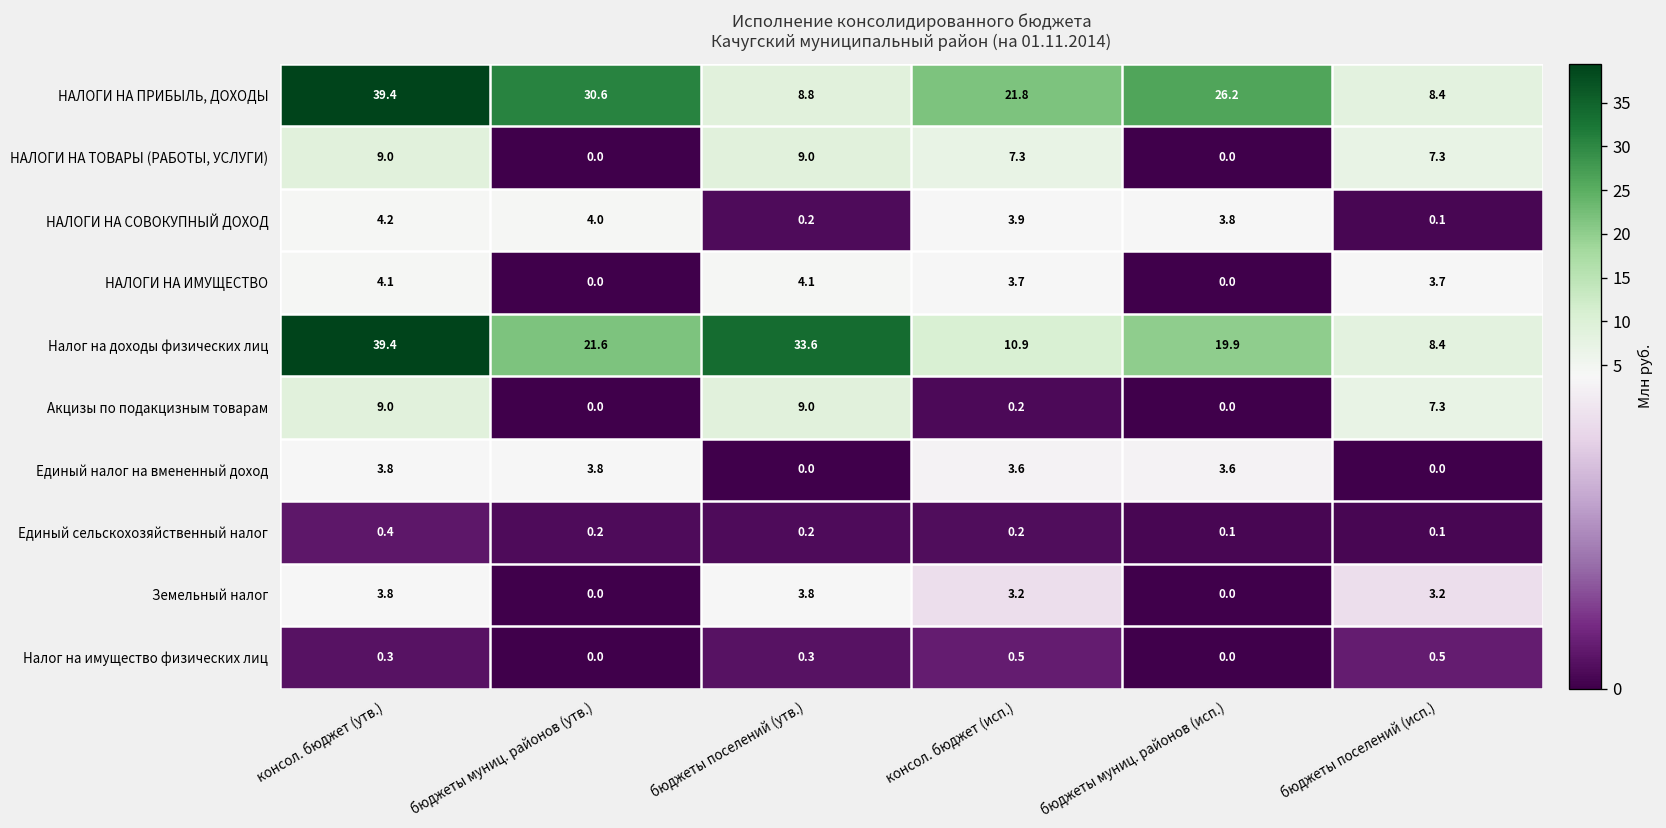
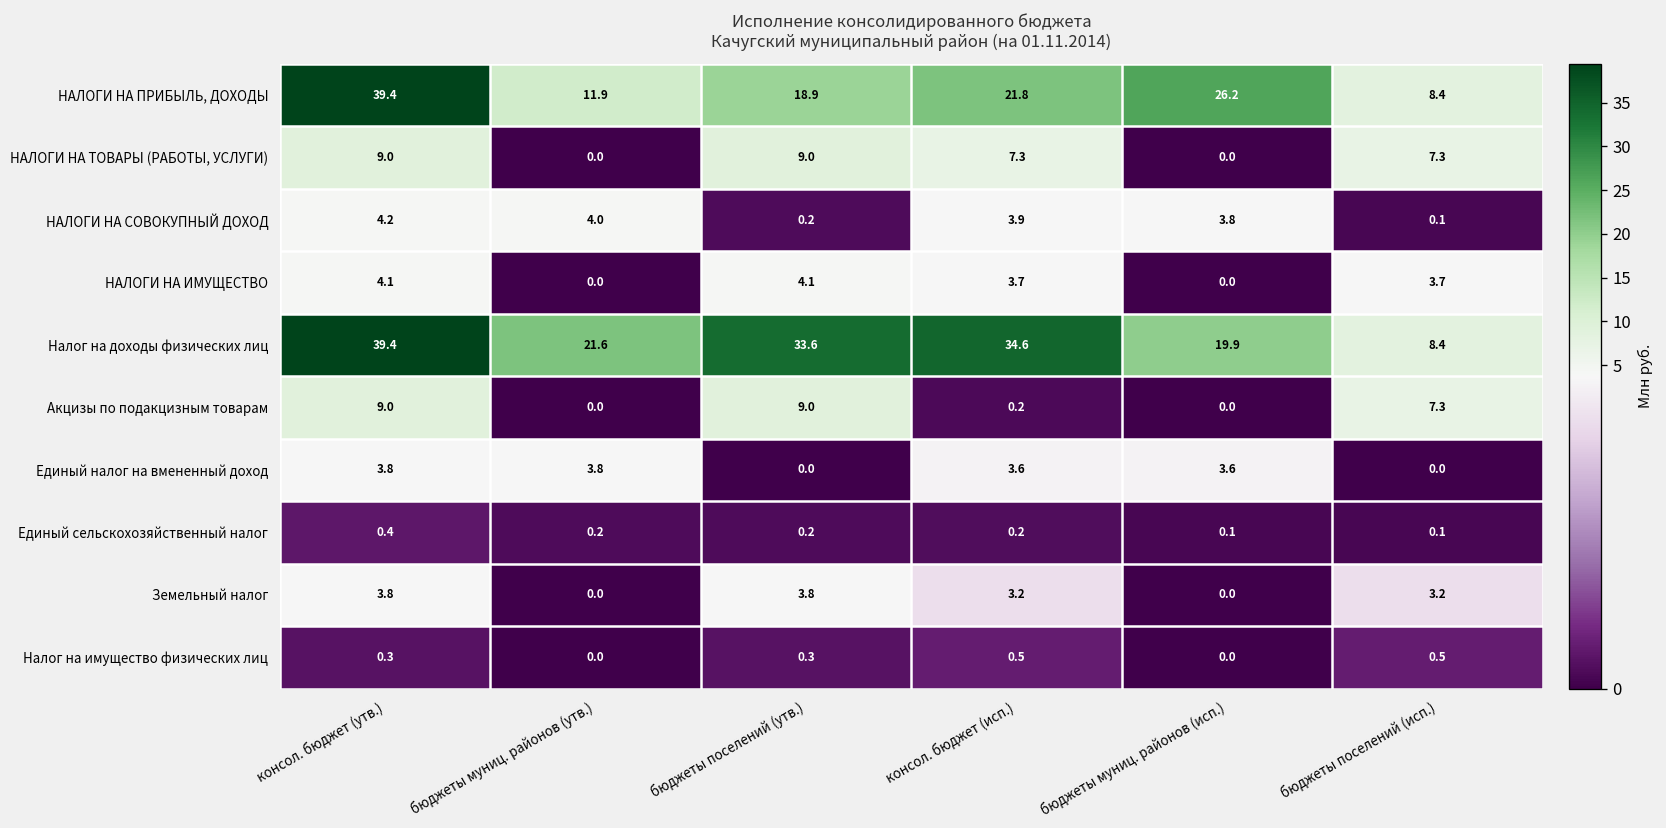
НАЛОГИ НА ПРИБЫЛЬ, ДОХОДЫ, бюджеты муниц. районов (утв.): 30.6 -> 11.9
НАЛОГИ НА ПРИБЫЛЬ, ДОХОДЫ, бюджеты поселений (утв.): 8.8 -> 18.9
Налог на доходы физических лиц, консол. бюджет (исп.): 10.9 -> 34.6
